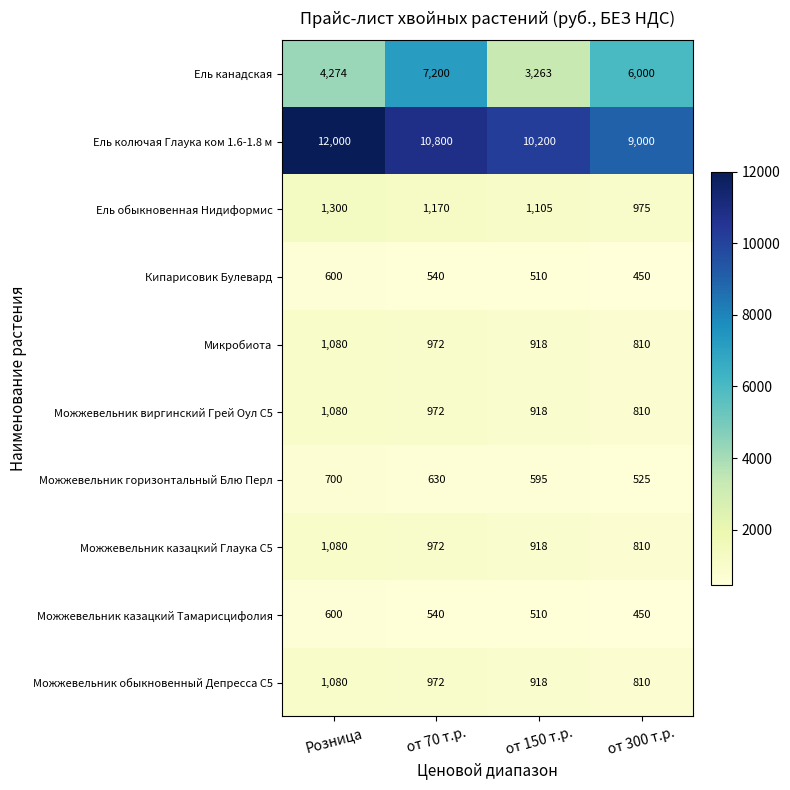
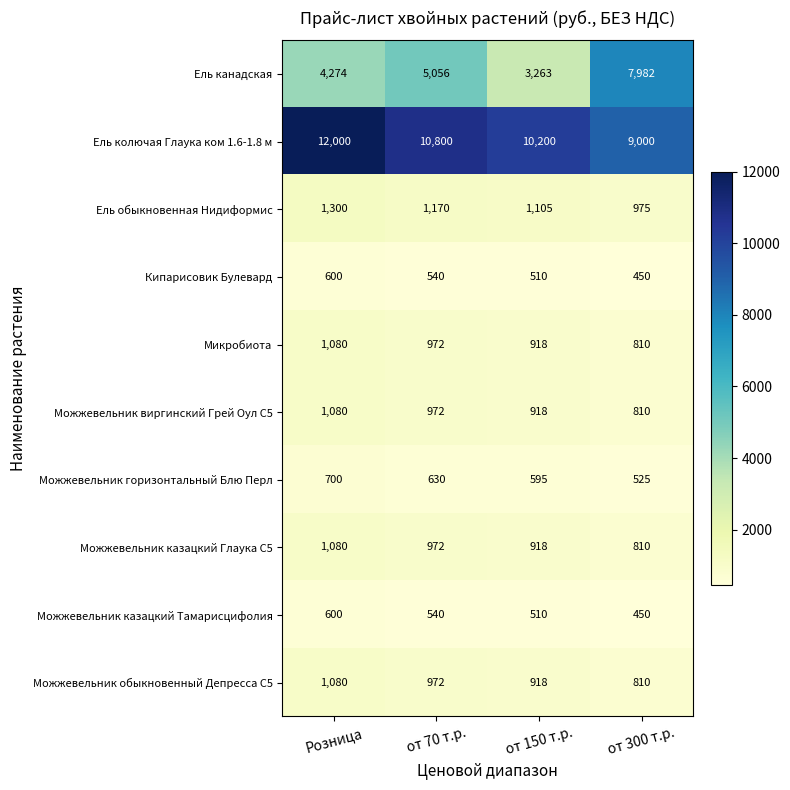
Ель канадская, от 70 т.р.: 7,200 -> 5,056
Ель канадская, от 300 т.р.: 6,000 -> 7,982
